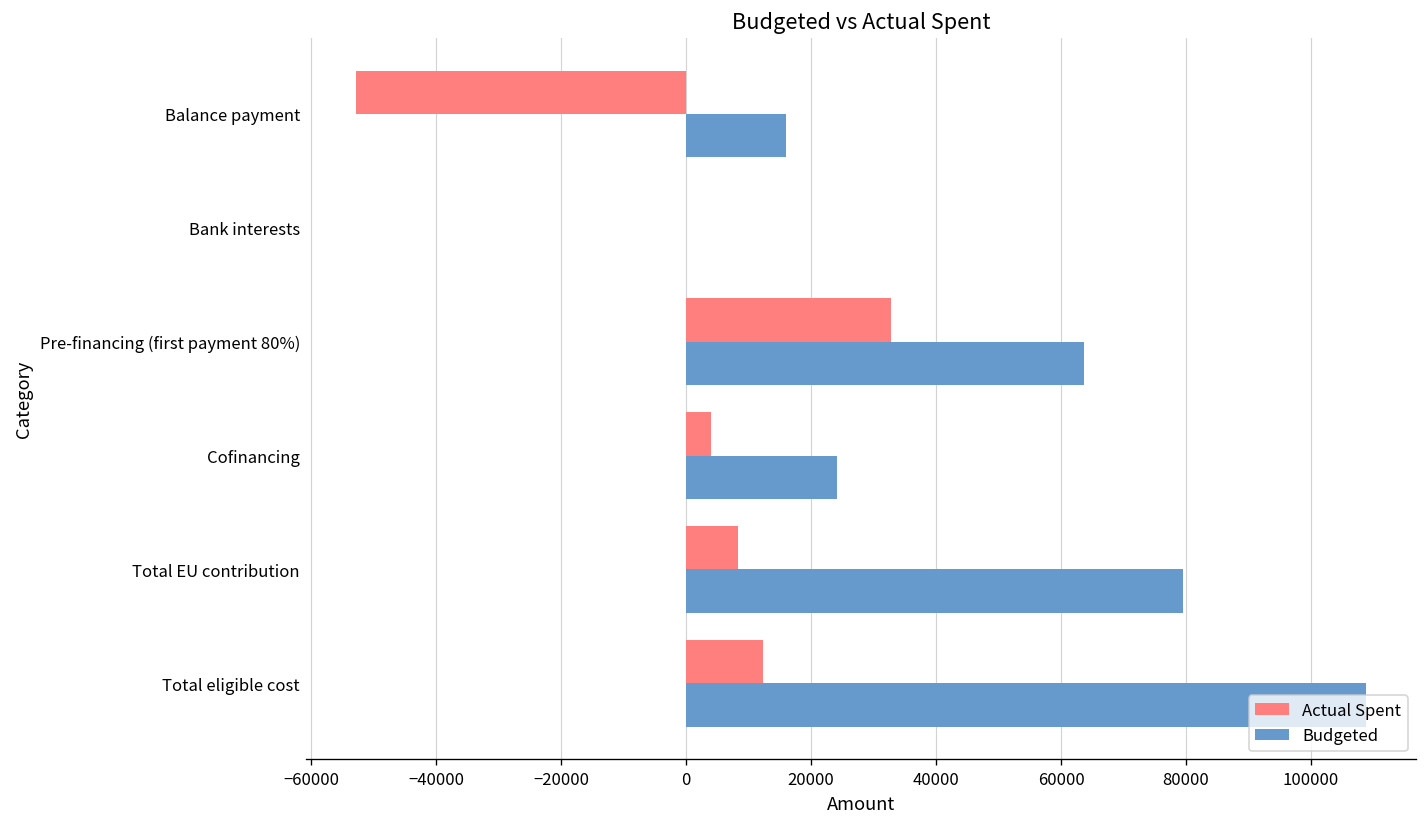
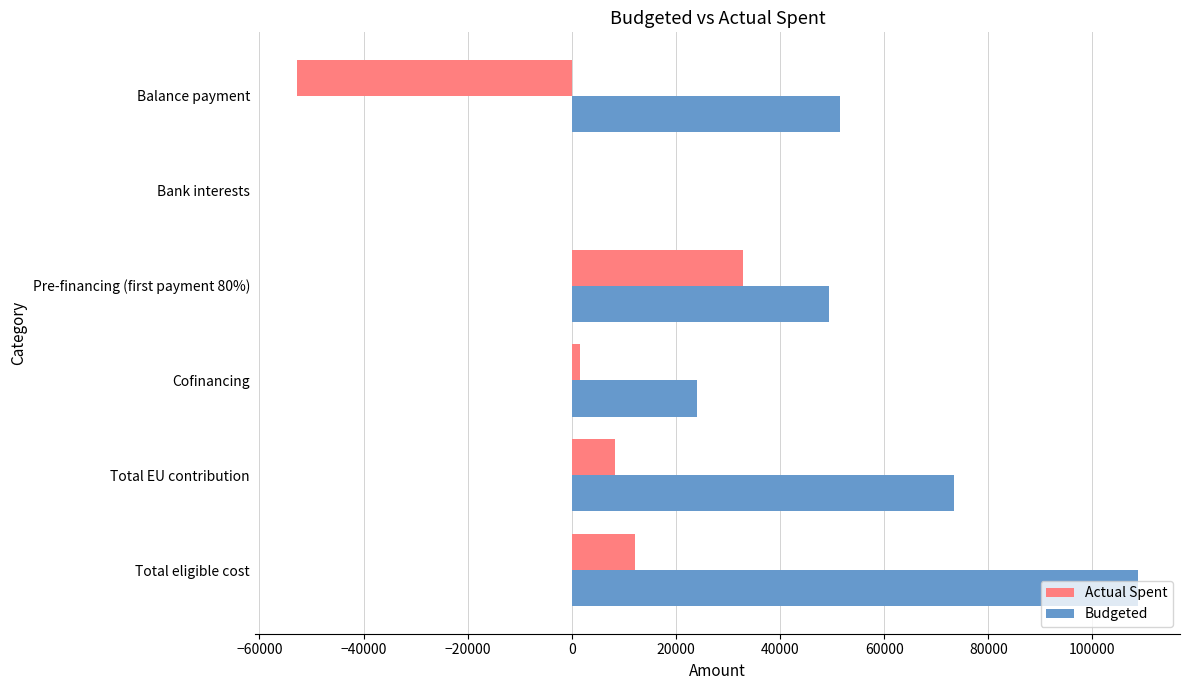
Budgeted, Balance payment: 16000 -> 51000
Budgeted, Pre-financing (first payment 80%): 64000 -> 49000
Actual Spent, Cofinancing: 4000 -> 2000
Budgeted, Total EU contribution: 80000 -> 73000
